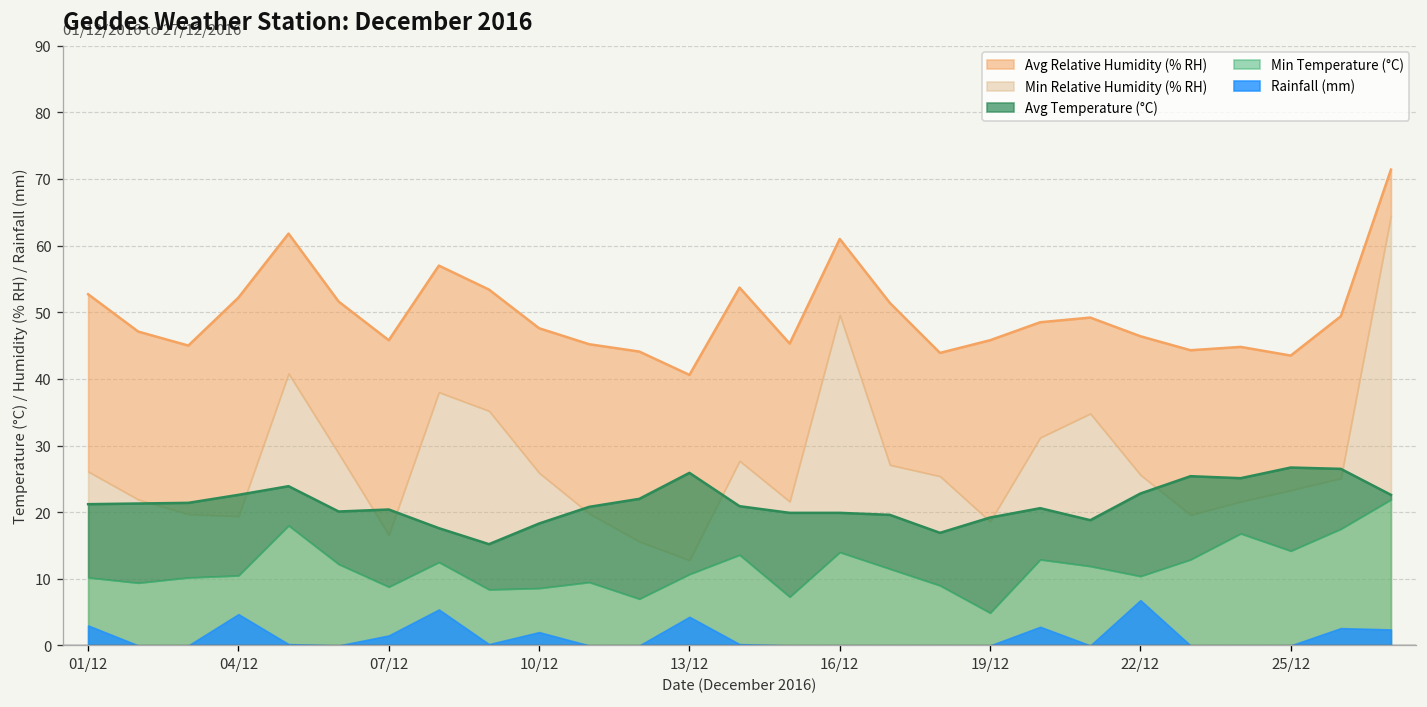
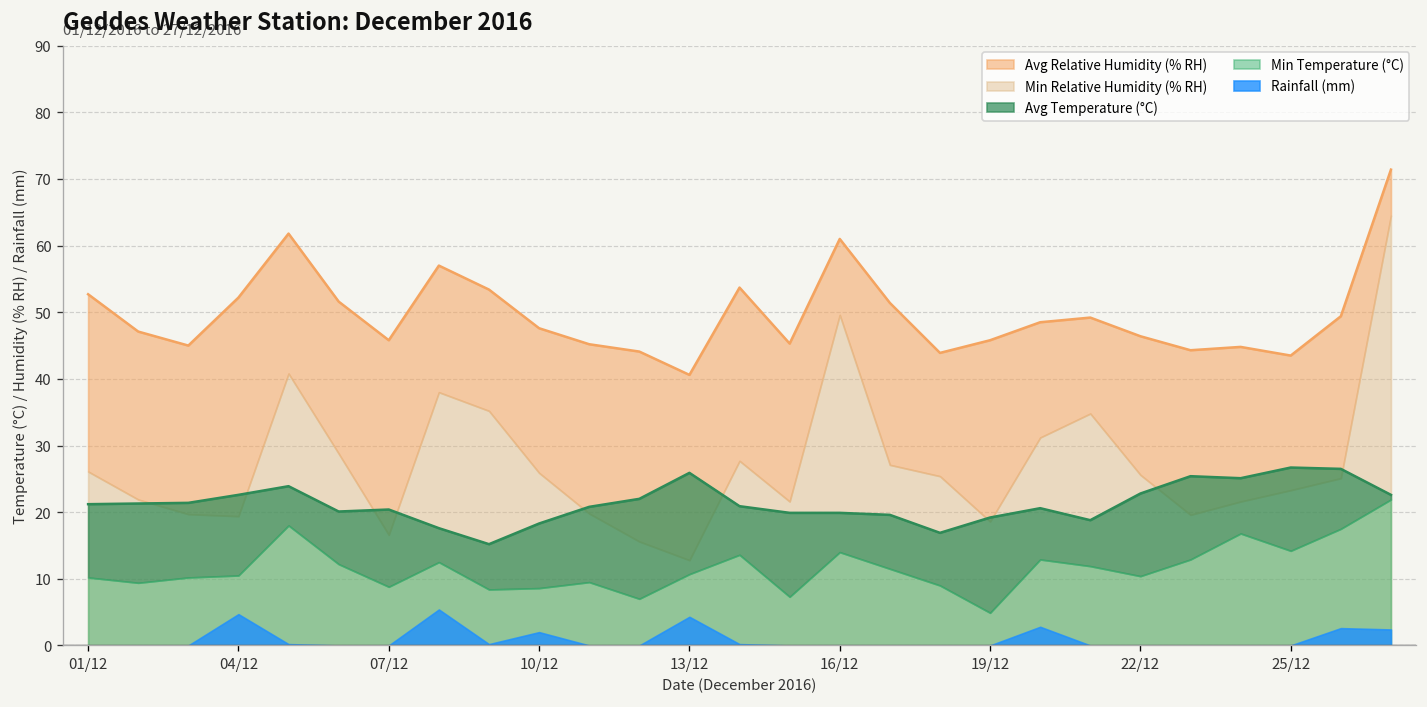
Rainfall (mm), 01/12: 3 -> 0
Rainfall (mm), 07/12: 2 -> 0
Rainfall (mm), 22/12: 7 -> 0
